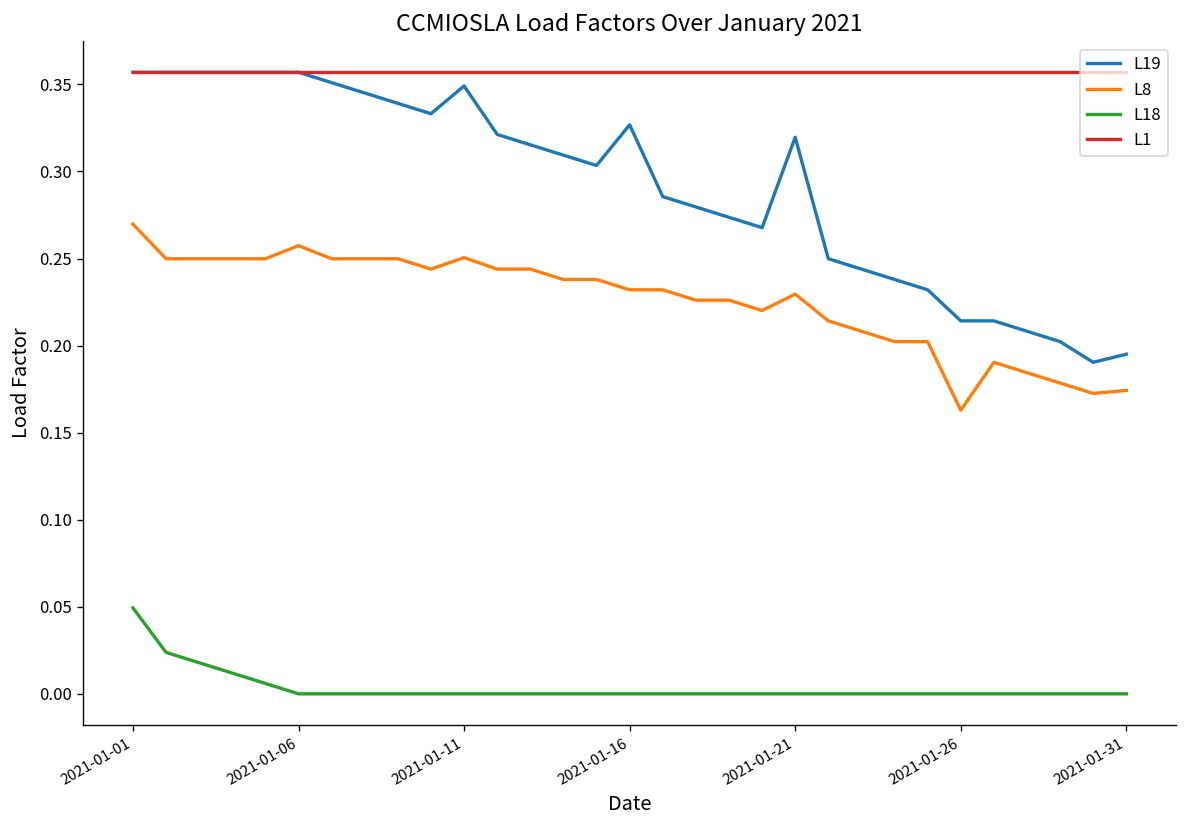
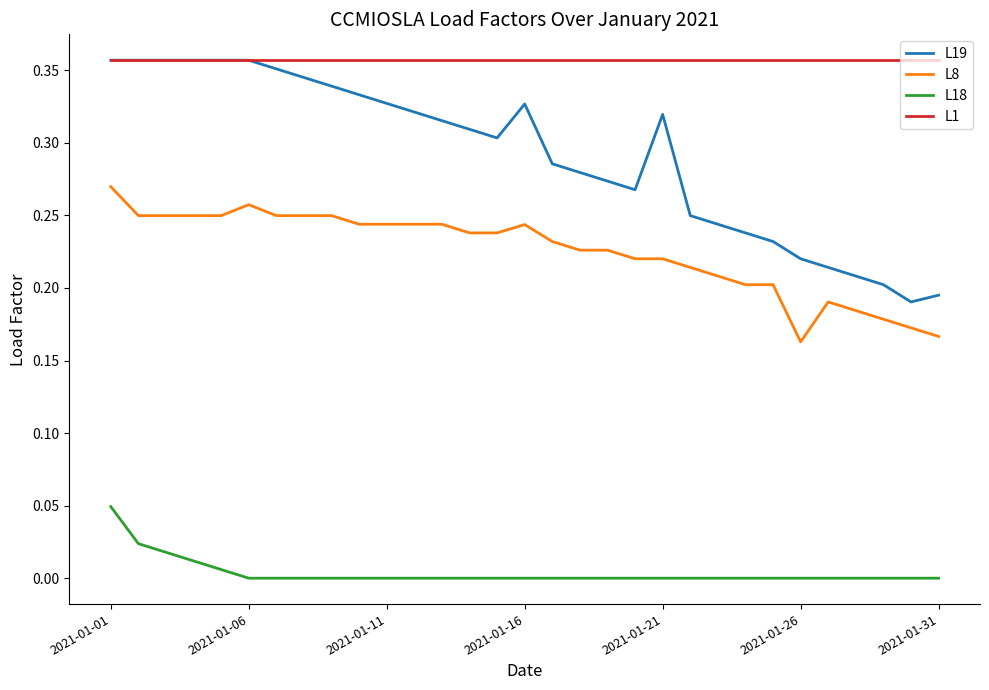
L19, 2021-01-11: 0.349 -> 0.327
L8, 2021-01-11: 0.251 -> 0.244
L8, 2021-01-16: 0.232 -> 0.244
L8, 2021-01-21: 0.230 -> 0.220
L19, 2021-01-26: 0.214 -> 0.220
L8, 2021-01-31: 0.174 -> 0.167
